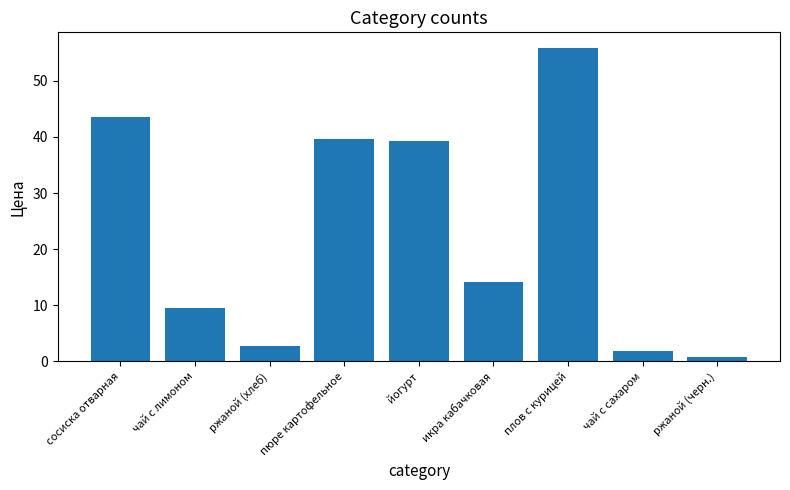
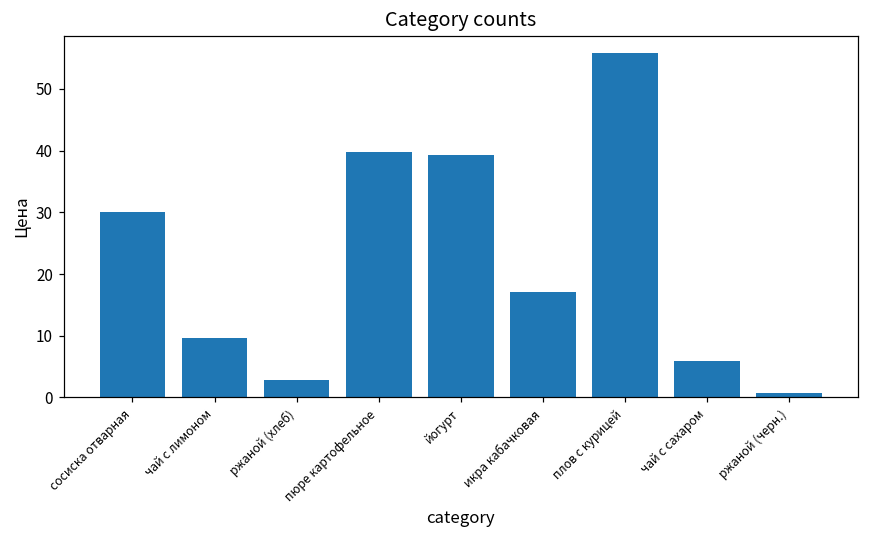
сосиска отварная: 44 -> 30
икра кабачковая: 14 -> 17
чай с сахаром: 2 -> 6
